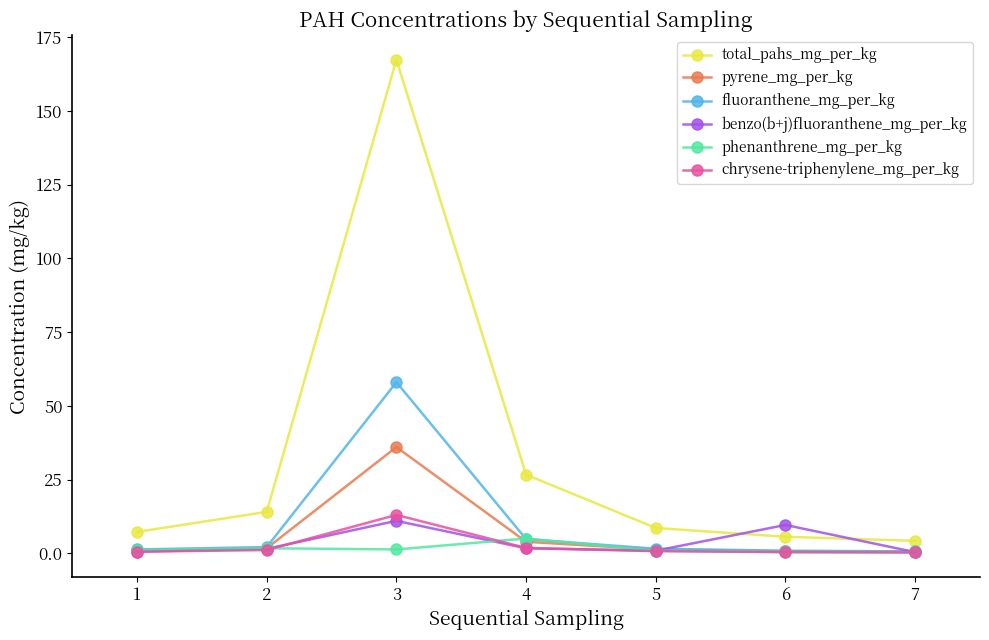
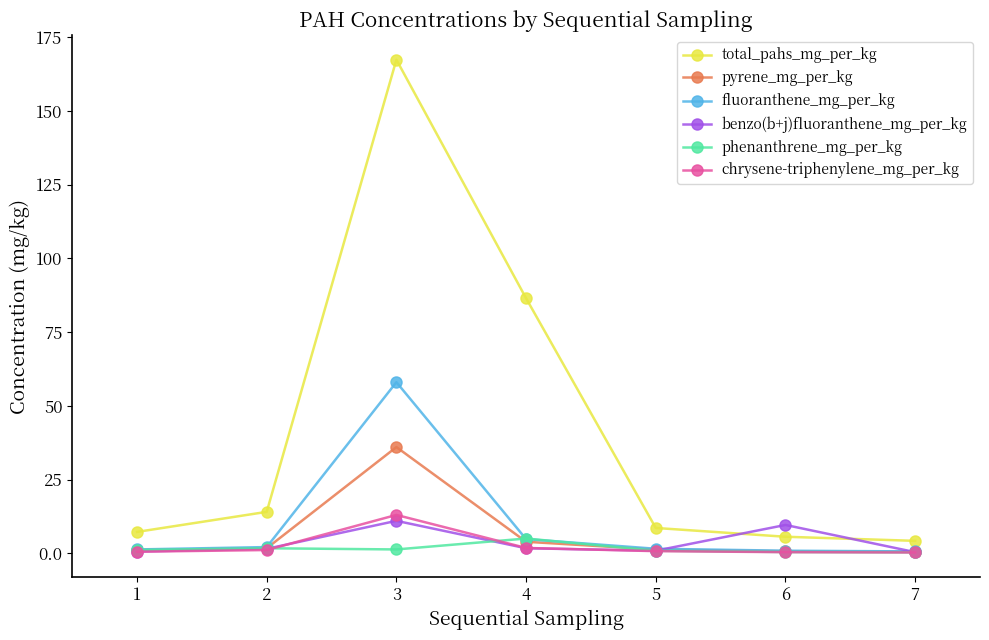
total_pahs_mg_per_kg, 4: 27 -> 86
